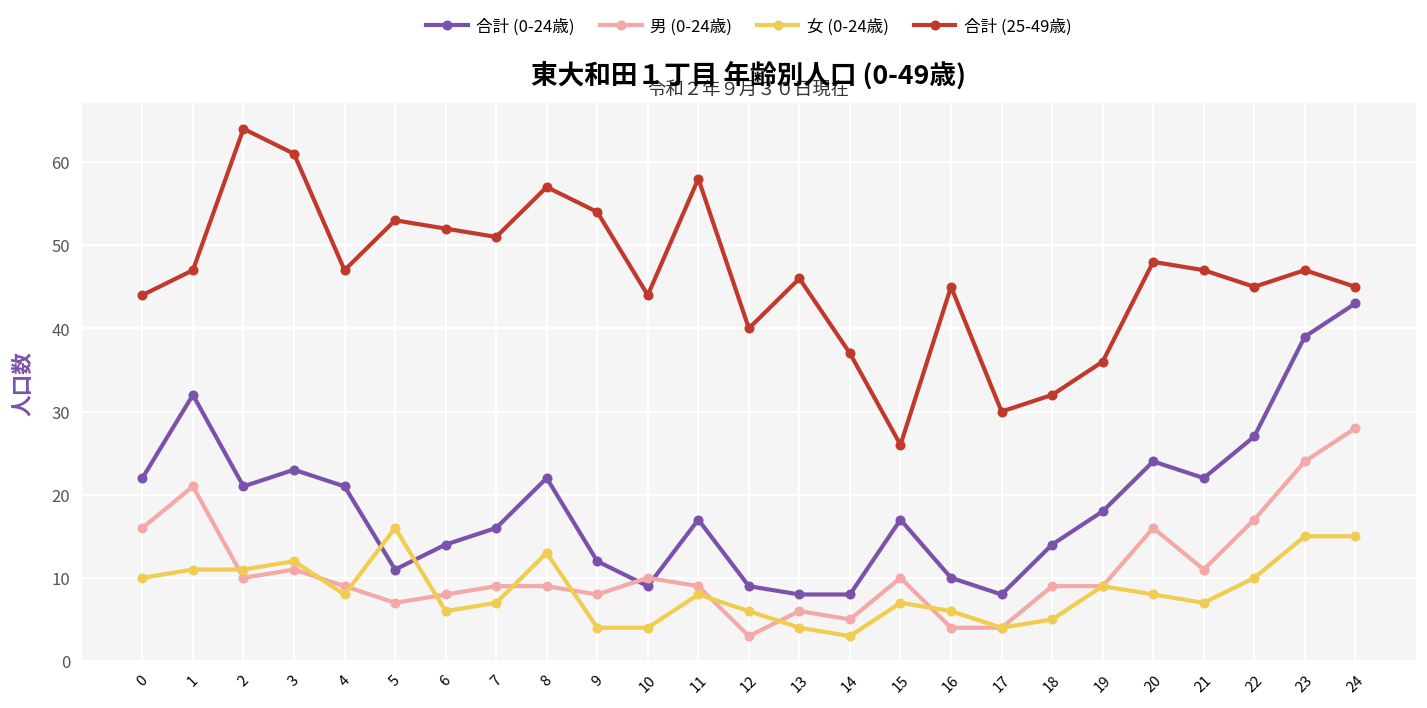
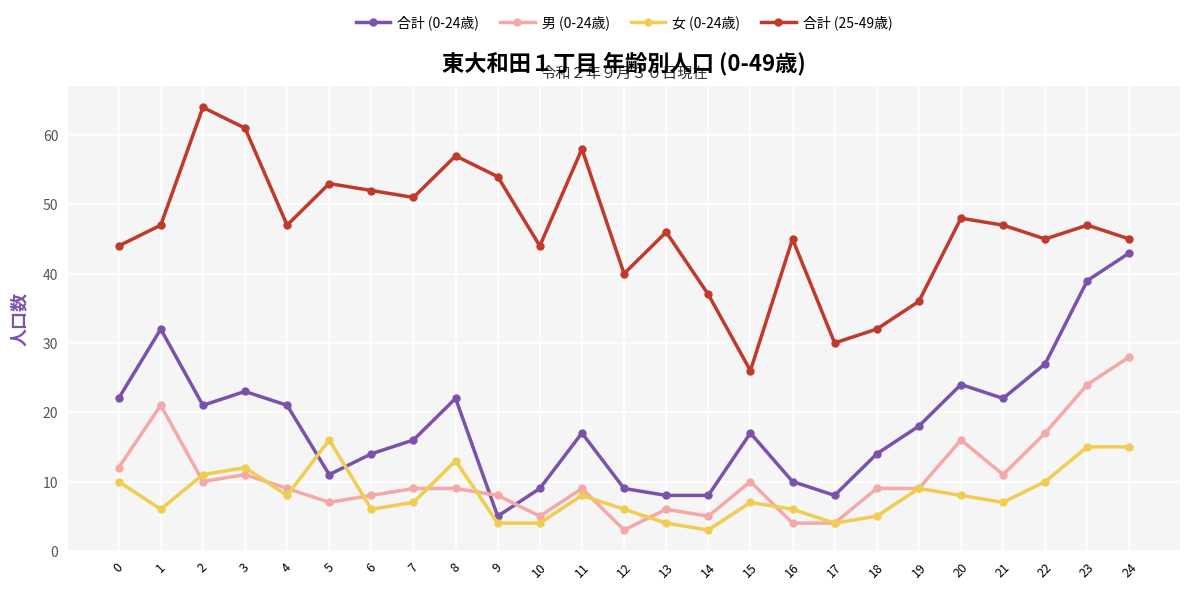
男 (0-24歳), 0: 16 -> 12
女 (0-24歳), 1: 11 -> 6
合計 (0-24歳), 9: 12 -> 5
男 (0-24歳), 10: 10 -> 5
